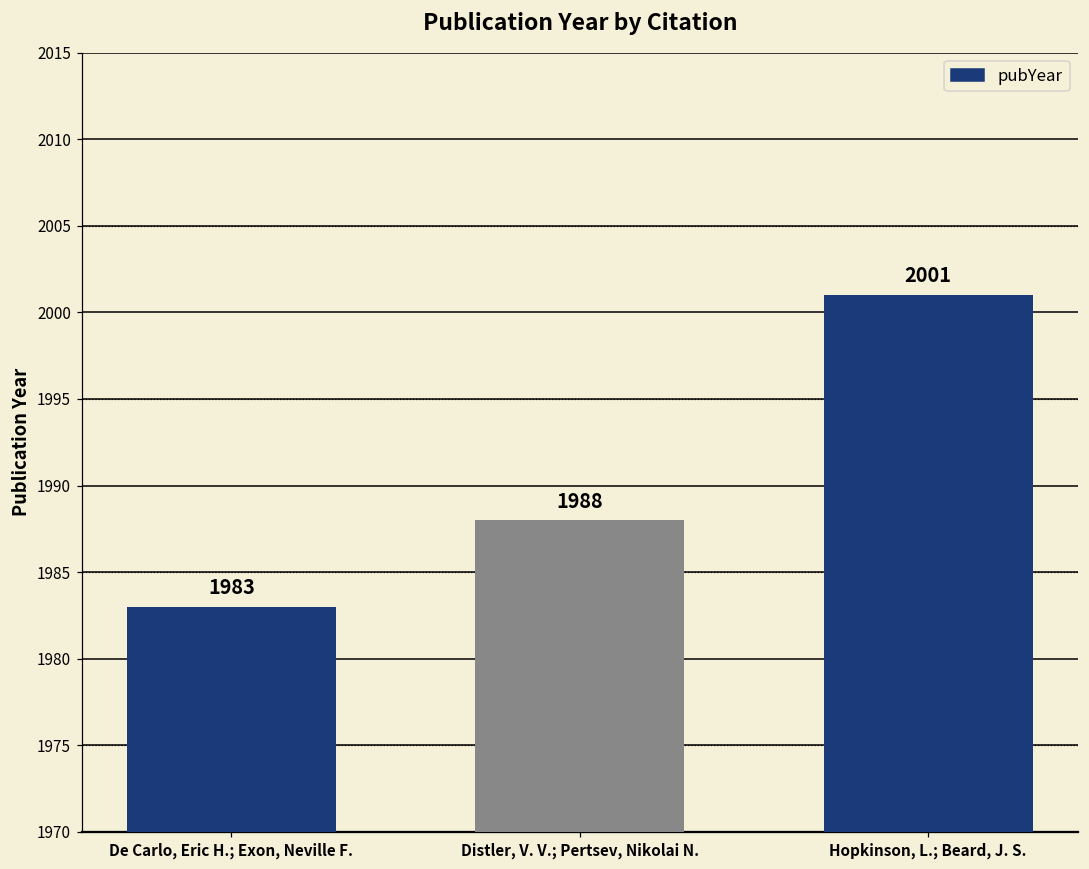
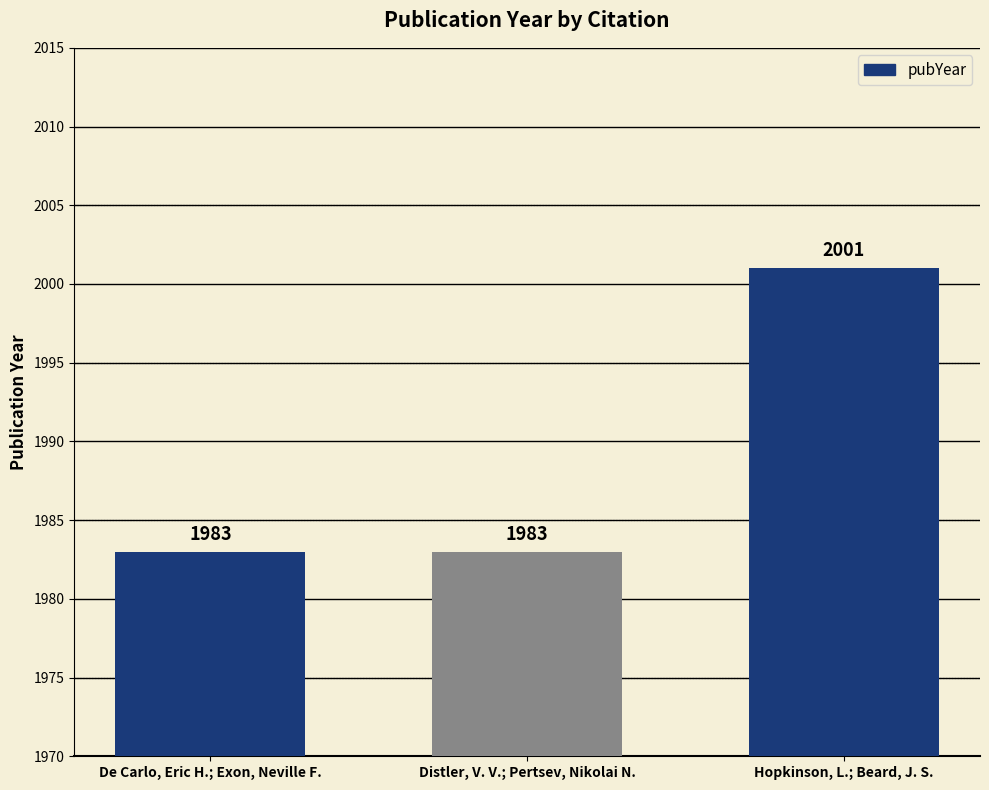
Distler, V. V.; Pertsev, Nikolai N.: 1988 -> 1983
